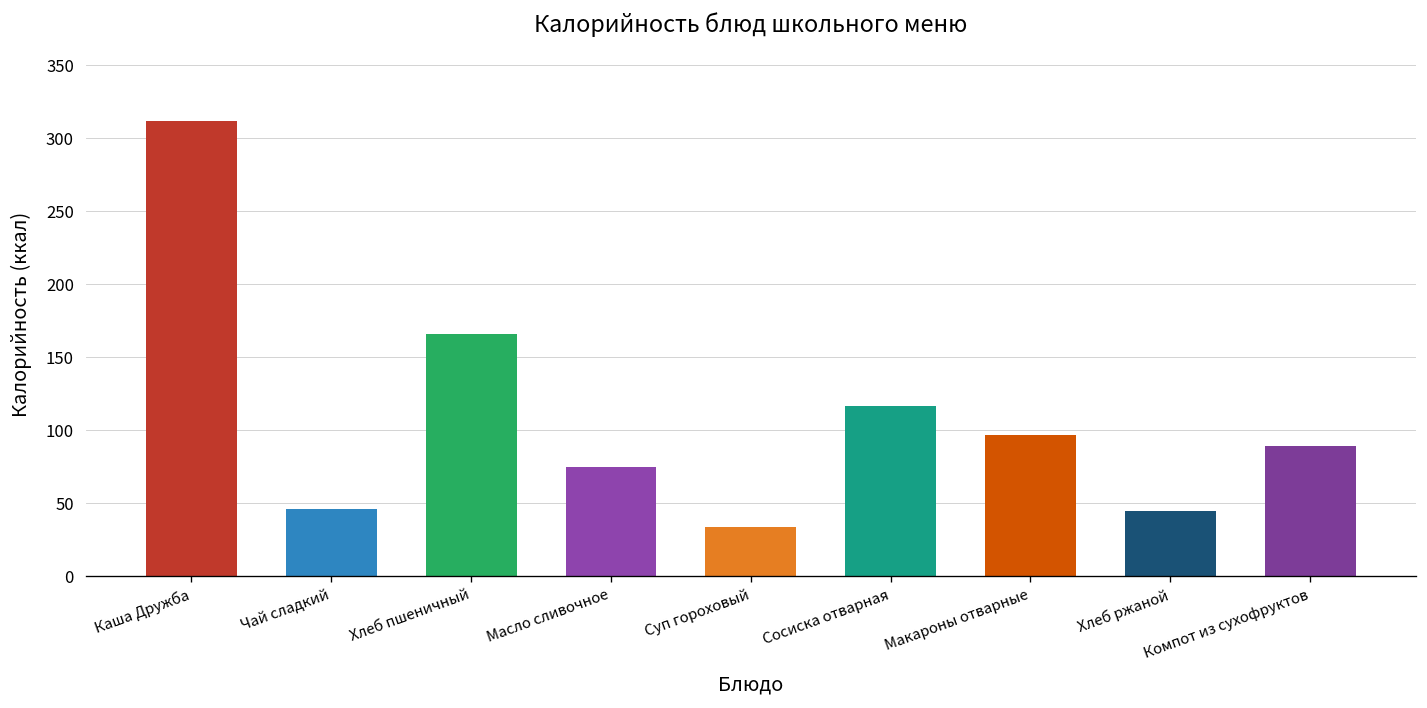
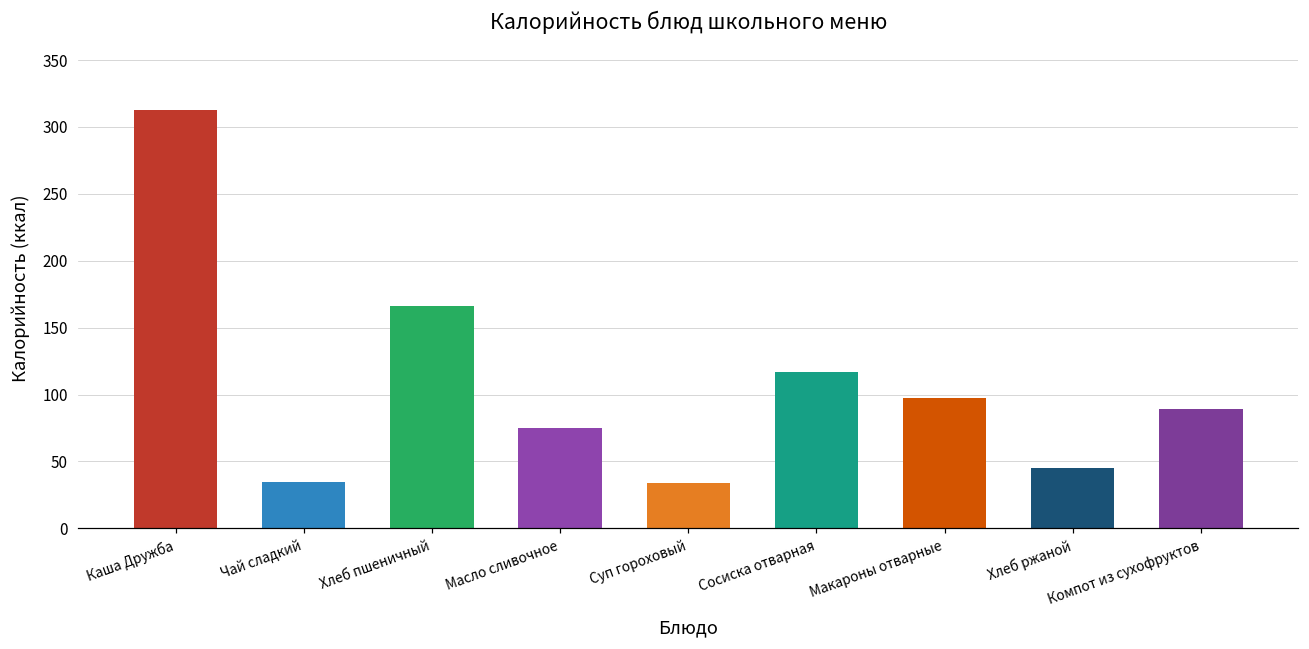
Чай сладкий: 47 -> 34
